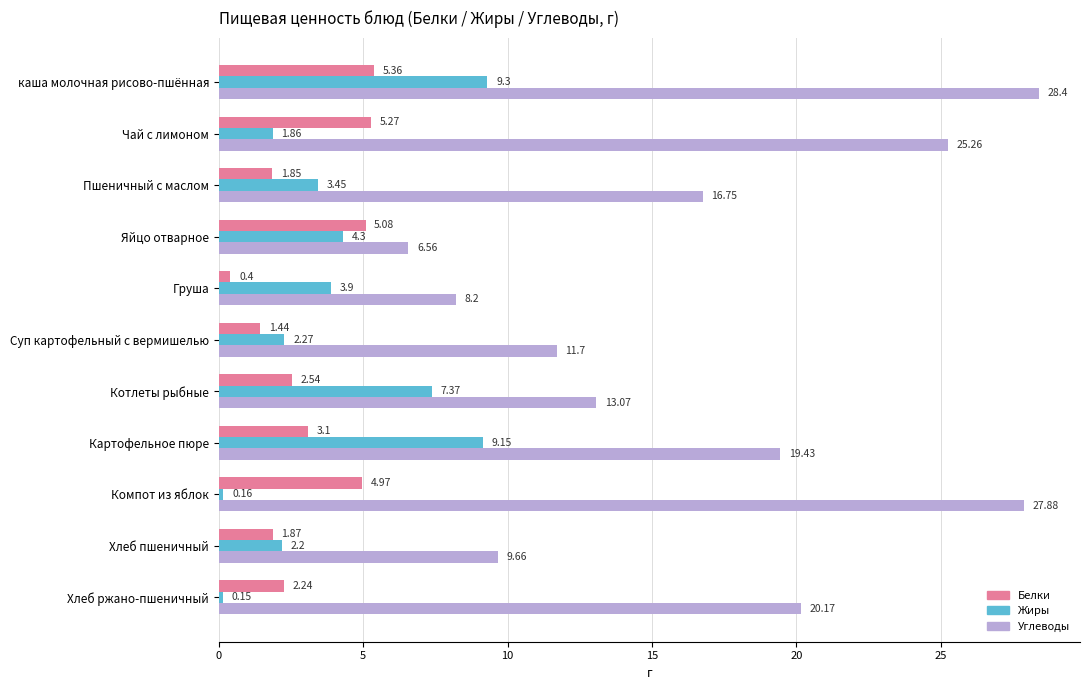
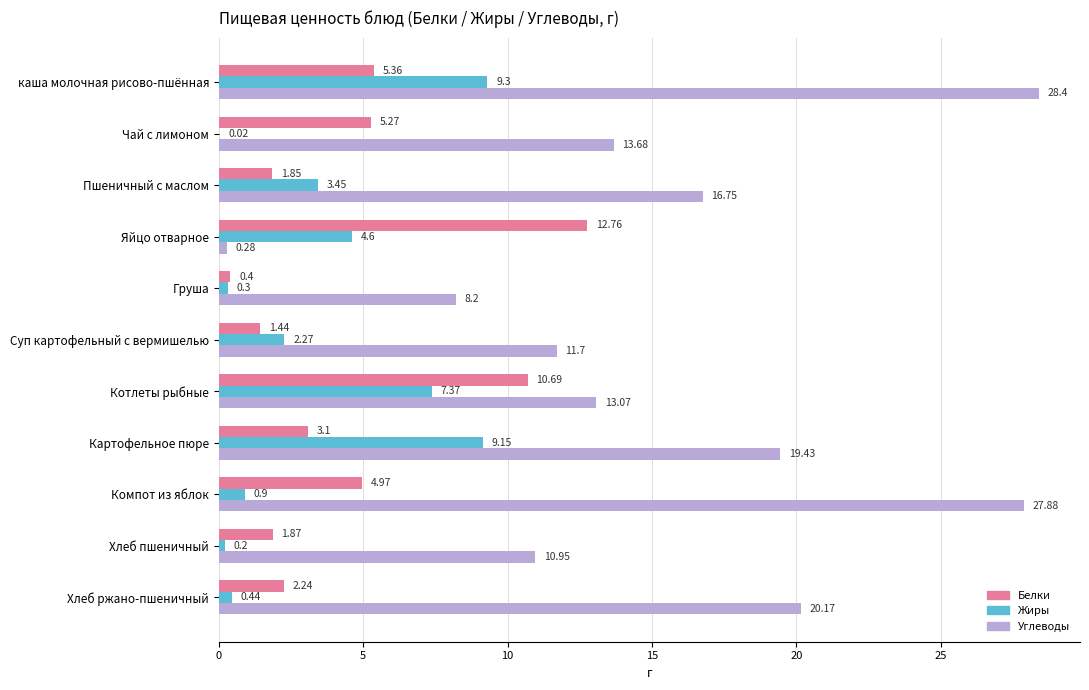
Жиры, Чай с лимоном: 1.86 -> 0.02
Углеводы, Чай с лимоном: 25.26 -> 13.68
Белки, Яйцо отварное: 5.08 -> 12.76
Жиры, Яйцо отварное: 4.3 -> 4.6
Углеводы, Яйцо отварное: 6.56 -> 0.28
Жиры, Груша: 3.9 -> 0.3
Белки, Котлеты рыбные: 2.54 -> 10.69
Жиры, Компот из яблок: 0.16 -> 0.9
Жиры, Хлеб пшеничный: 2.2 -> 0.2
Углеводы, Хлеб пшеничный: 9.66 -> 10.95
Жиры, Хлеб ржано-пшеничный: 0.15 -> 0.44
